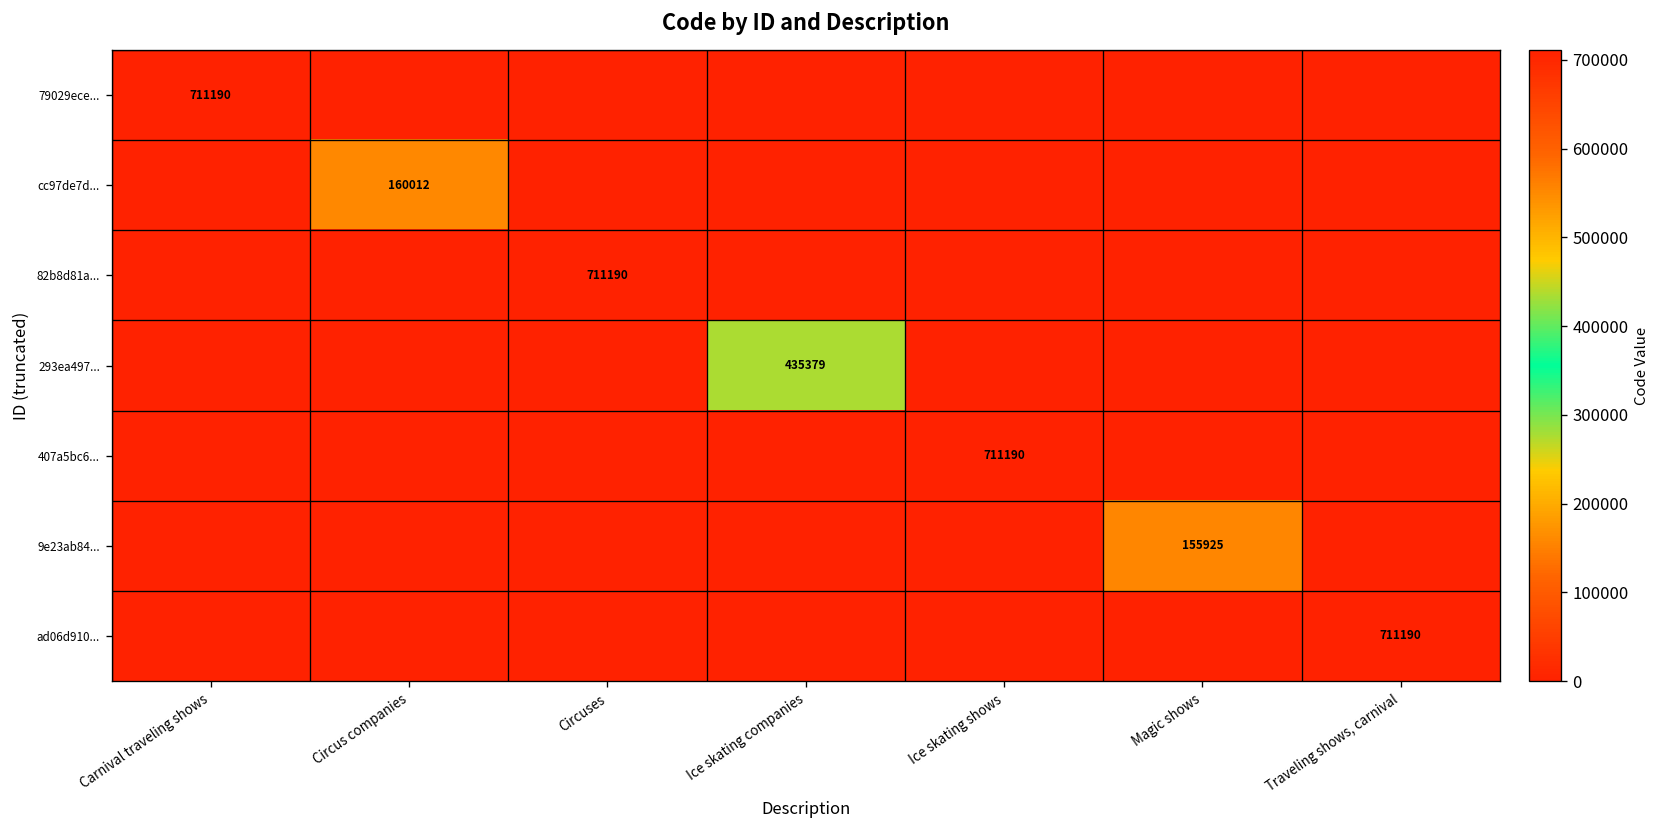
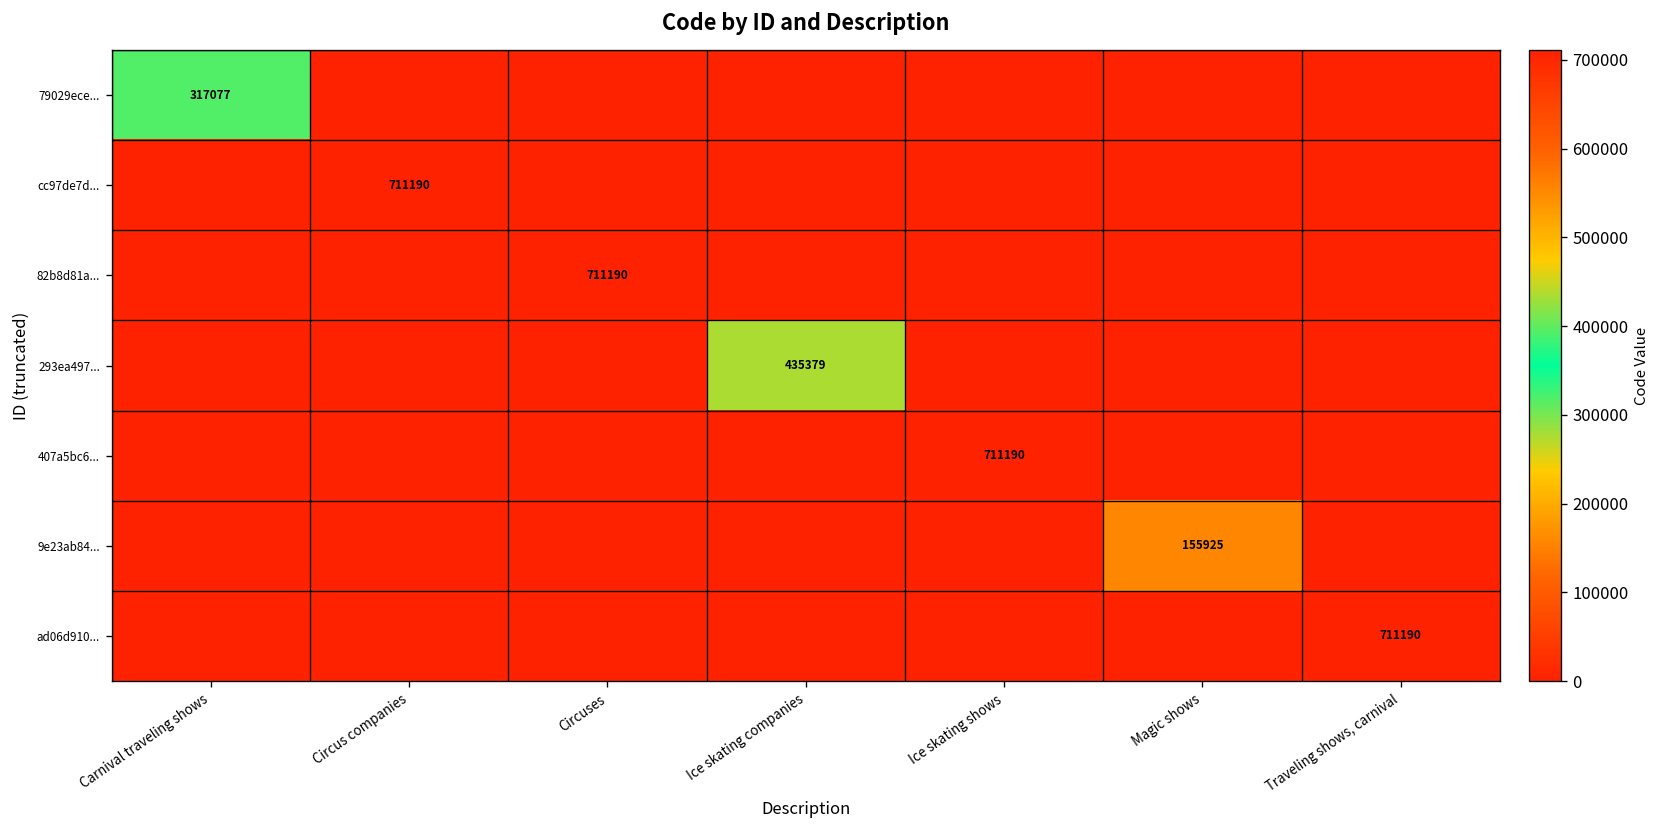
79029ece..., Carnival traveling shows: 711190 -> 317077
cc97de7d..., Circus companies: 160012 -> 711190
